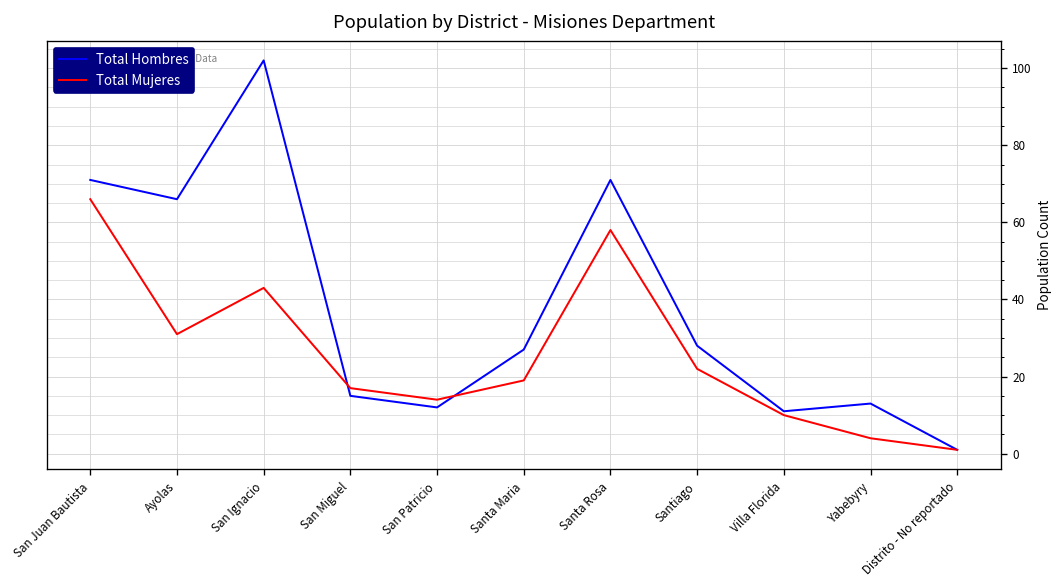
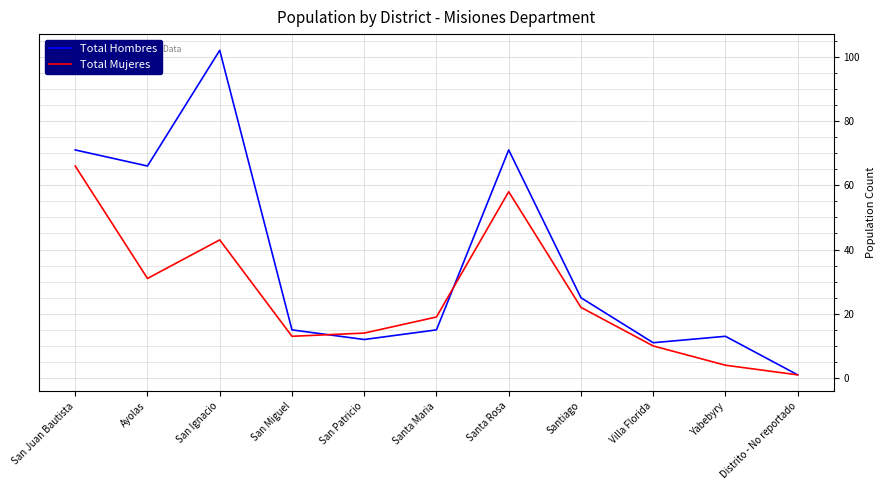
Total Mujeres, San Miguel: 17 -> 13
Total Hombres, Santa Maria: 27 -> 15
Total Hombres, Santiago: 28 -> 25
